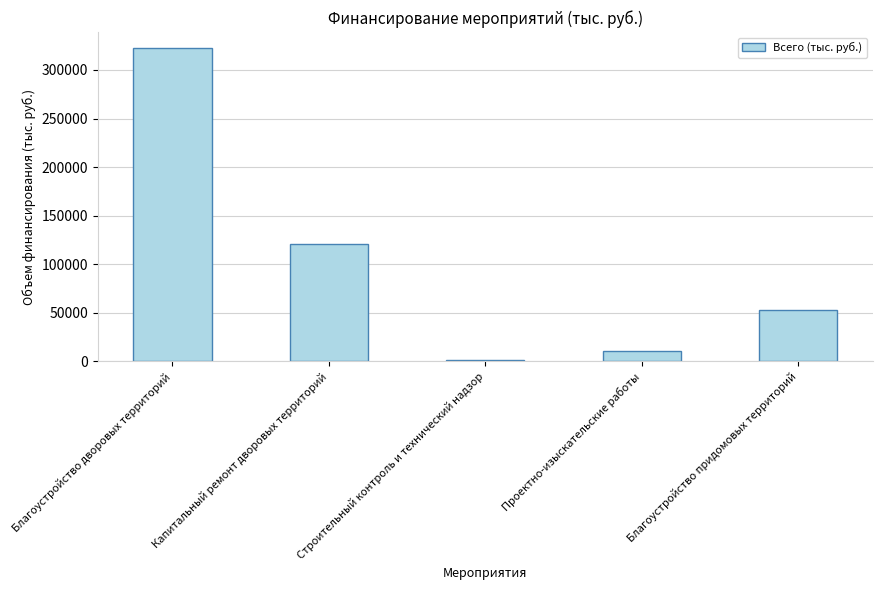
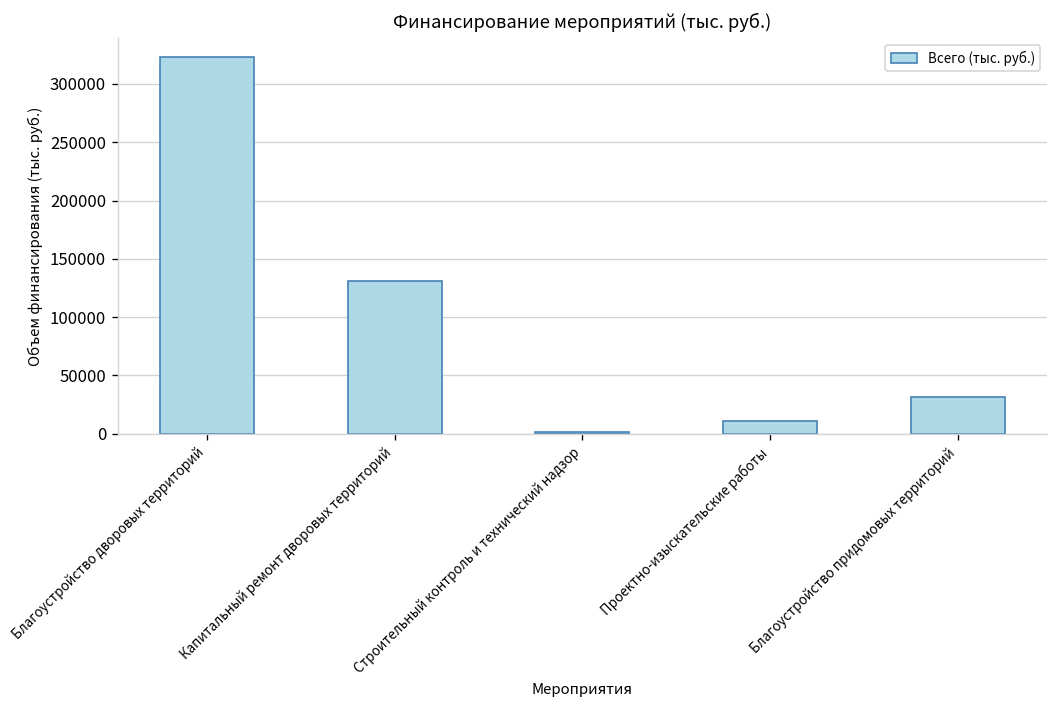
Капитальный ремонт дворовых территорий: 120000 -> 130000
Благоустройство придомовых территорий: 50000 -> 30000
